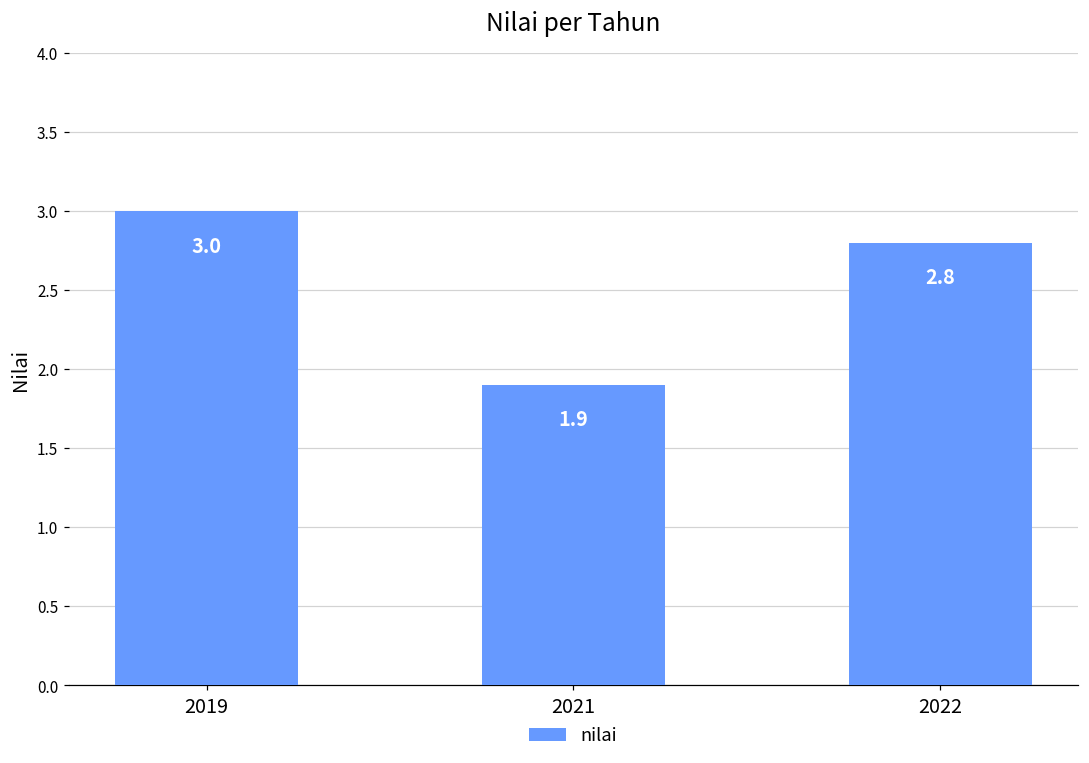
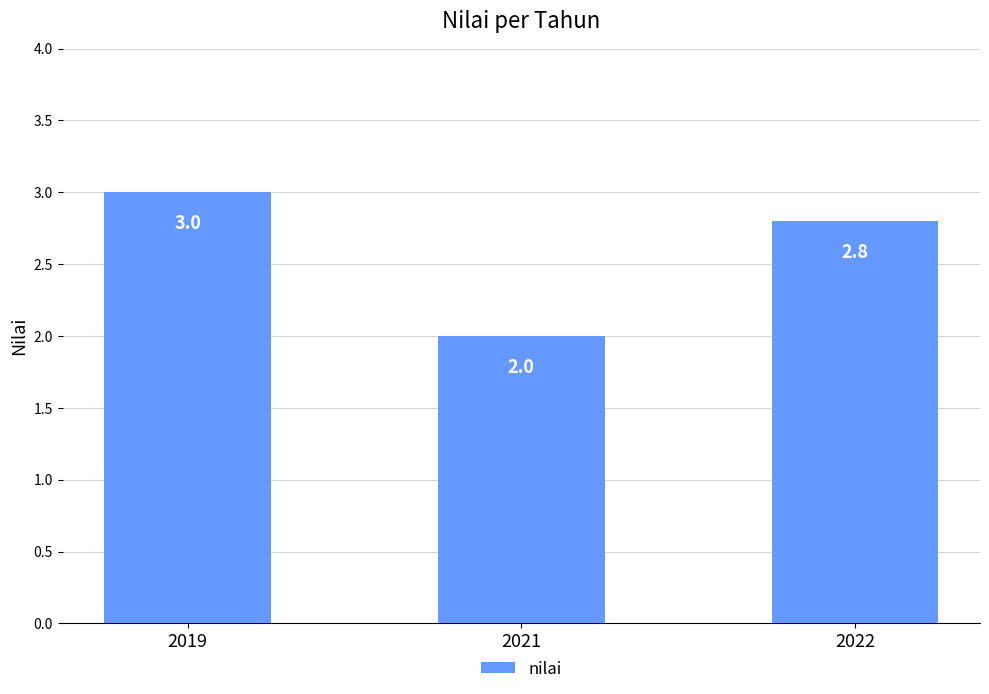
2021: 1.9 -> 2.0
